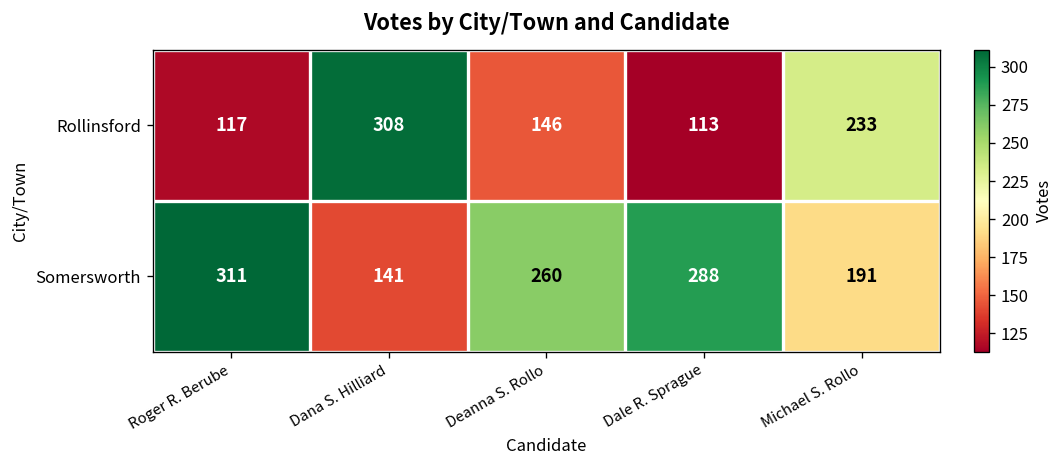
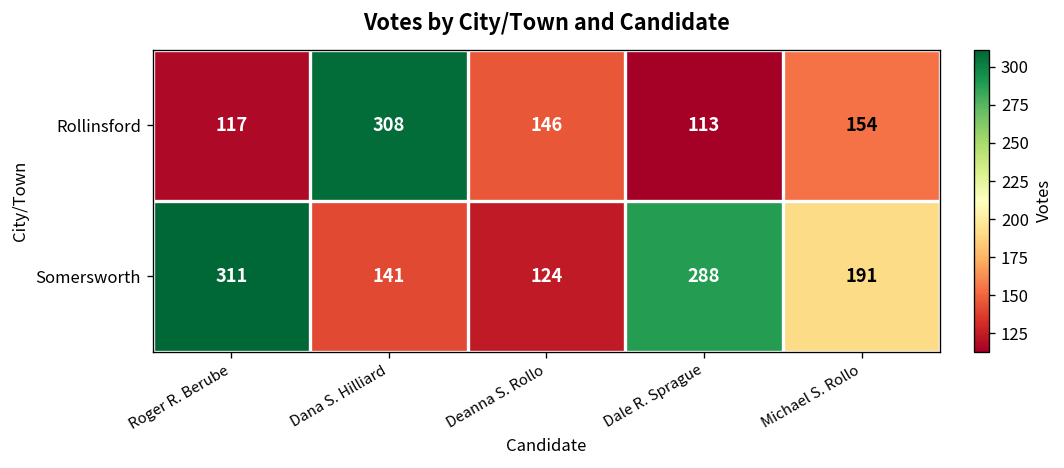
Rollinsford, Michael S. Rollo: 233 -> 154
Somersworth, Deanna S. Rollo: 260 -> 124
